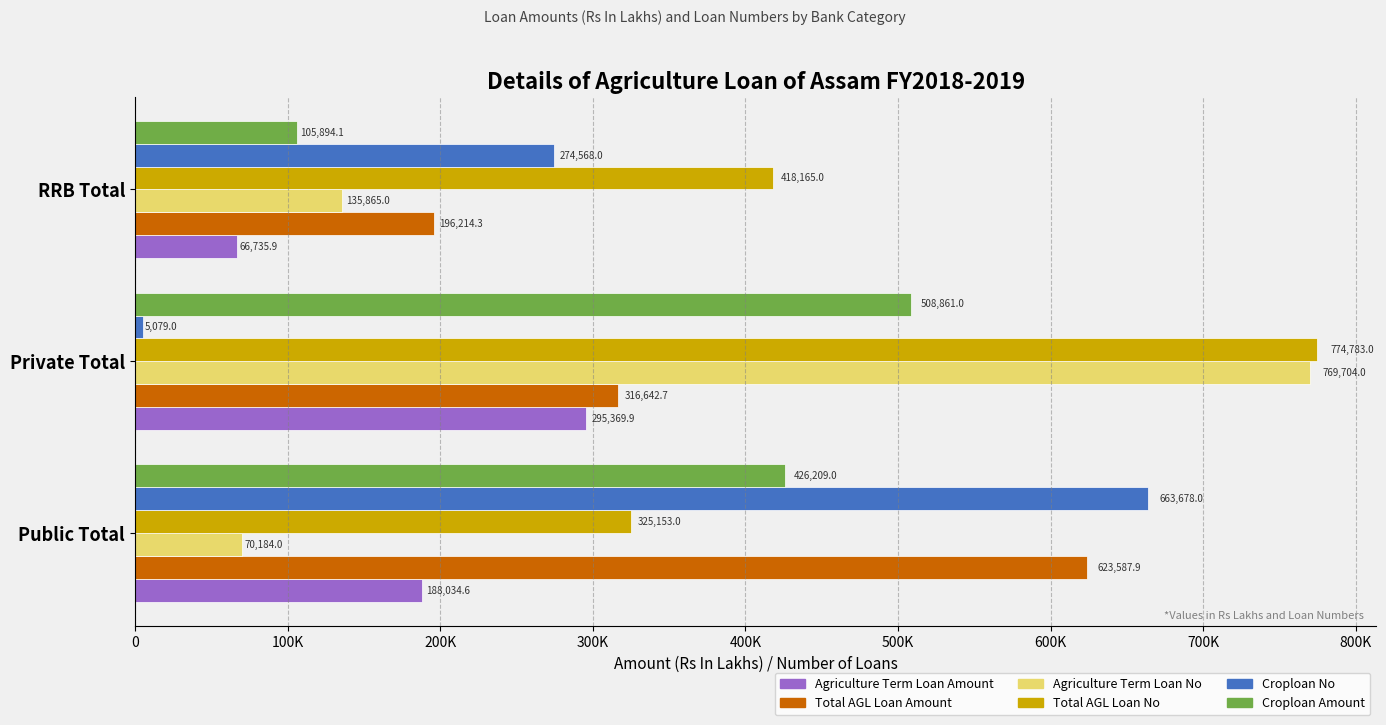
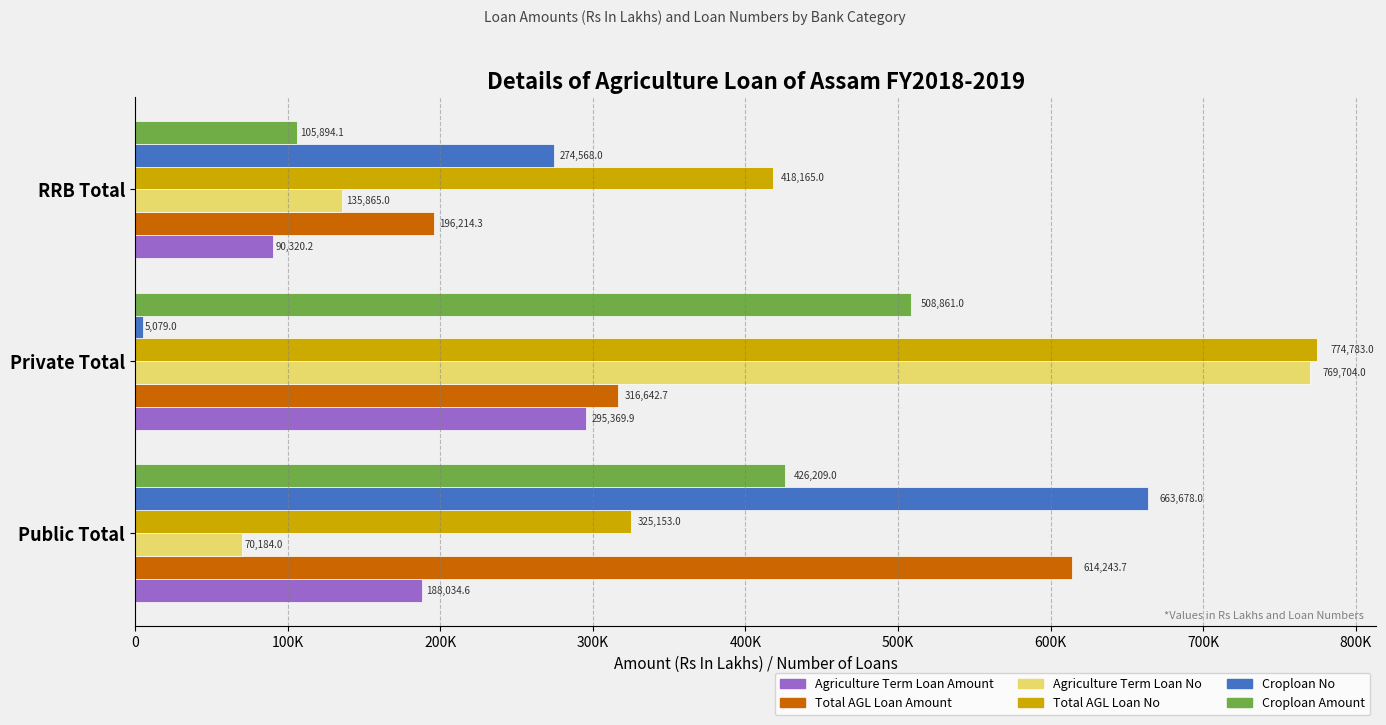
Agriculture Term Loan Amount, RRB Total: 66,735.9 -> 90,320.2
Total AGL Loan Amount, Public Total: 623,587.9 -> 614,243.7
